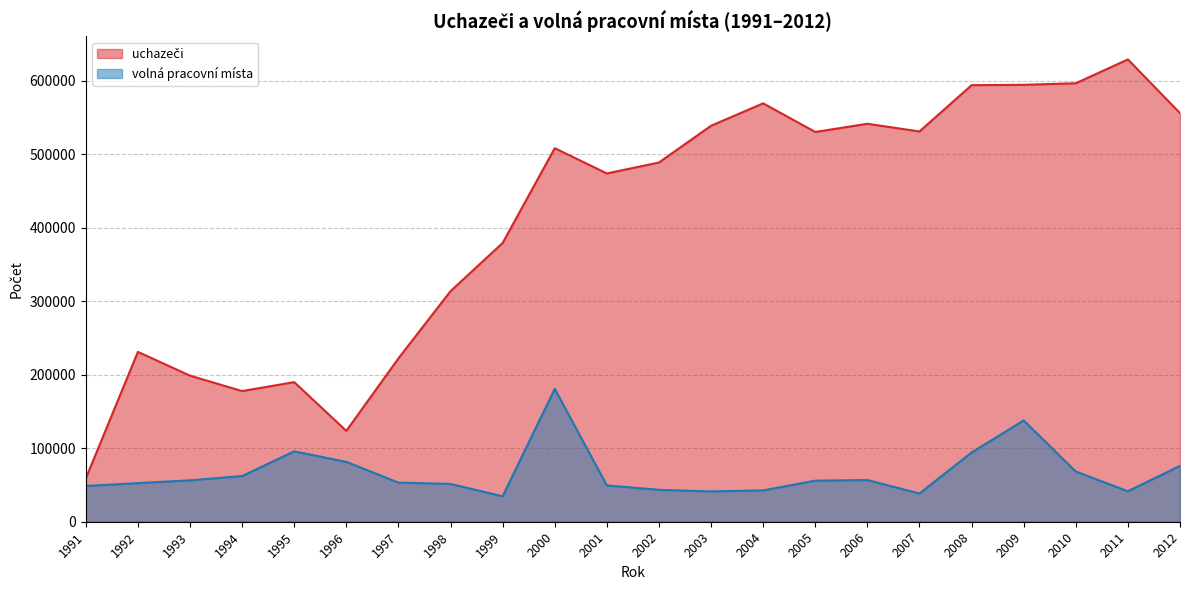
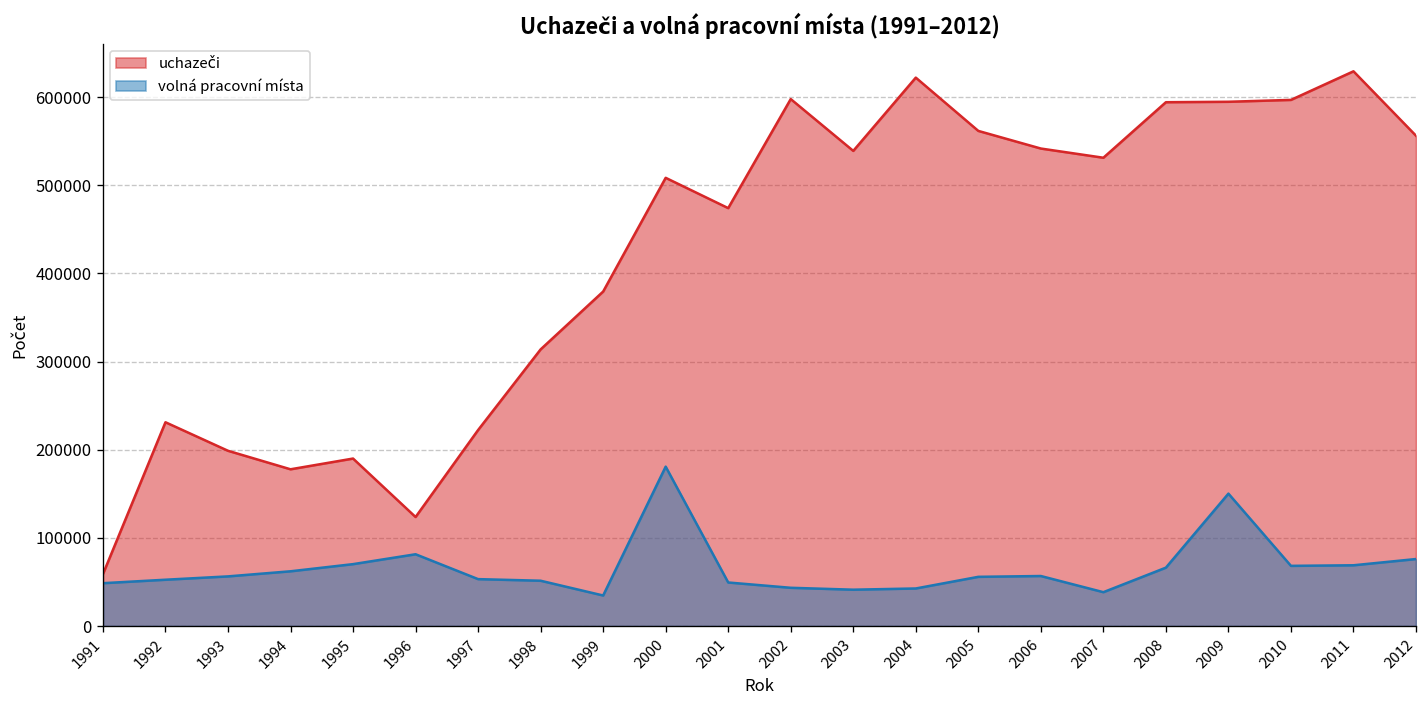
volná pracovní místa, 1995: 100000 -> 70000
uchazeči, 2002: 490000 -> 600000
uchazeči, 2004: 570000 -> 620000
uchazeči, 2005: 530000 -> 560000
volná pracovní místa, 2008: 90000 -> 70000
volná pracovní místa, 2009: 140000 -> 150000
volná pracovní místa, 2011: 40000 -> 70000
